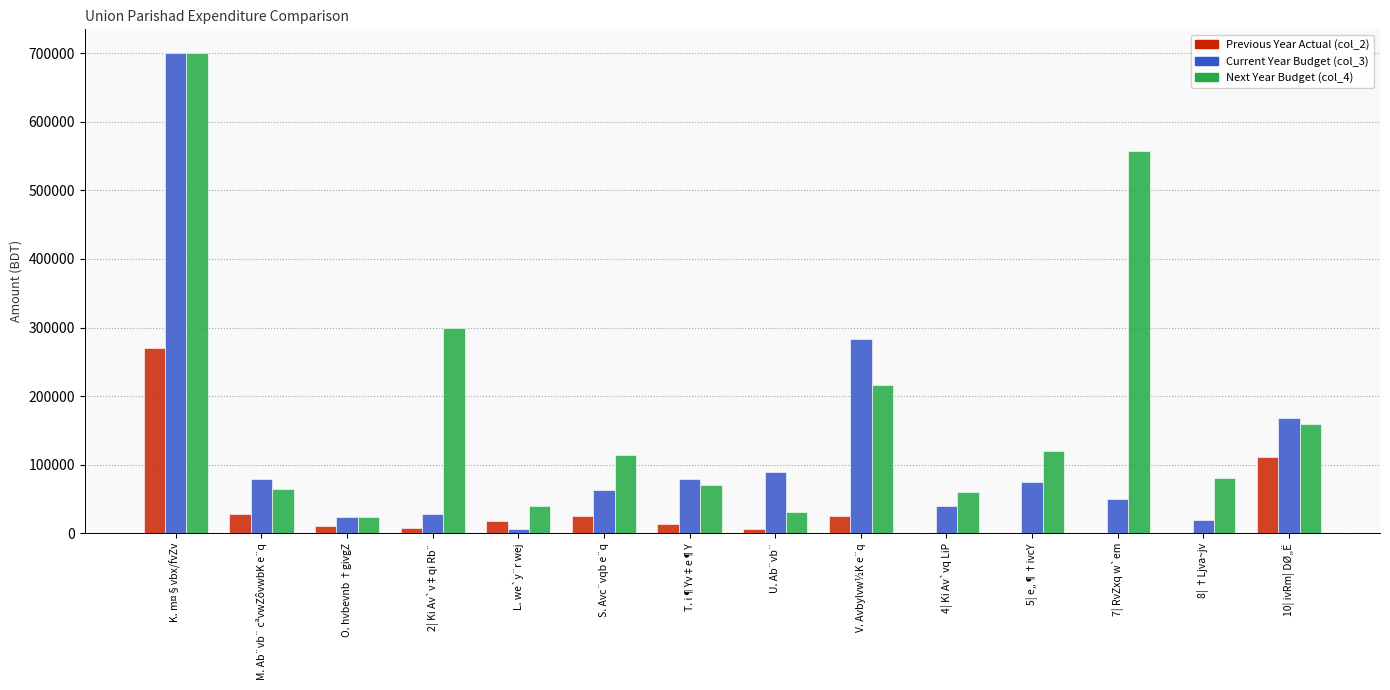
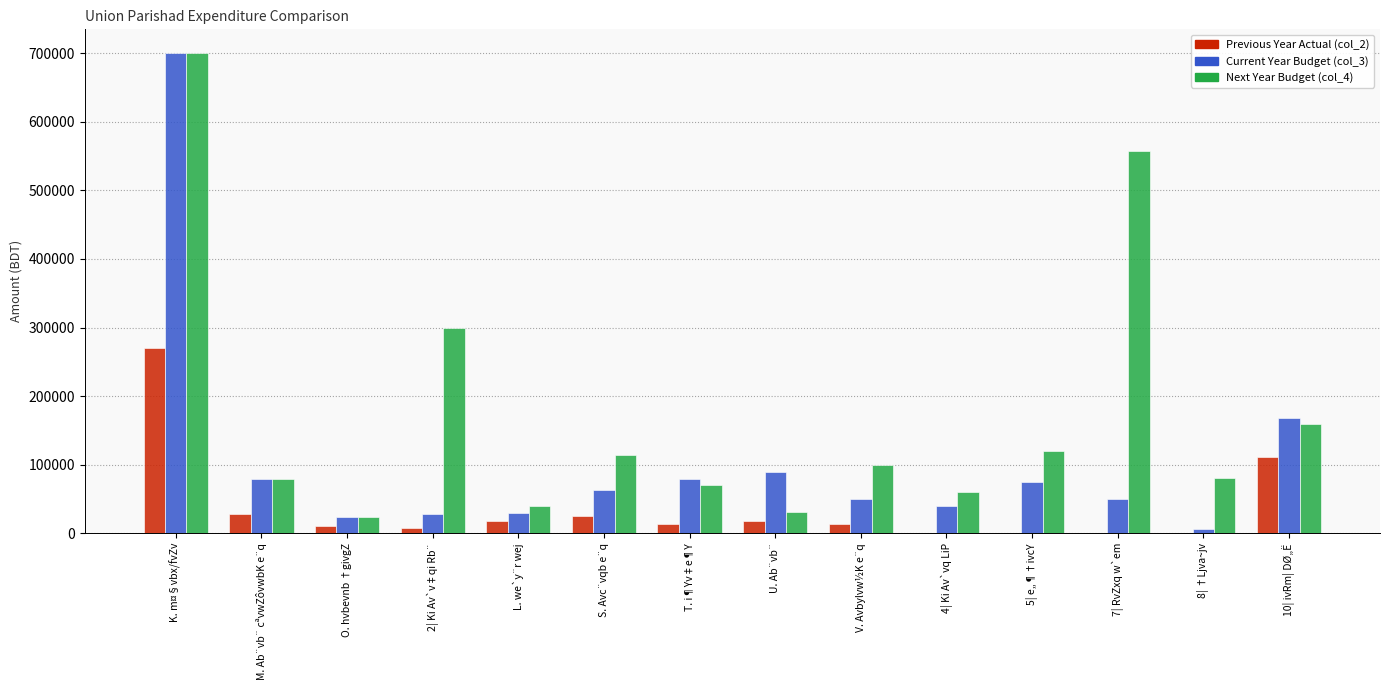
Next Year Budget (col_4), M. Ab¨vb¨ cªvwZôvwbK e¨q: 60000 -> 80000
Current Year Budget (col_3), L. we`y¨r wej: 10000 -> 30000
Previous Year Actual (col_2), U. Ab¨vb¨: 10000 -> 20000
Previous Year Actual (col_2), V. Avbylvw½K e¨q: 30000 -> 10000
Current Year Budget (col_3), V. Avbylvw½K e¨q: 280000 -> 50000
Next Year Budget (col_4), V. Avbylvw½K e¨q: 220000 -> 100000
Current Year Budget (col_3), 8| †Ljva~jv: 20000 -> 10000
